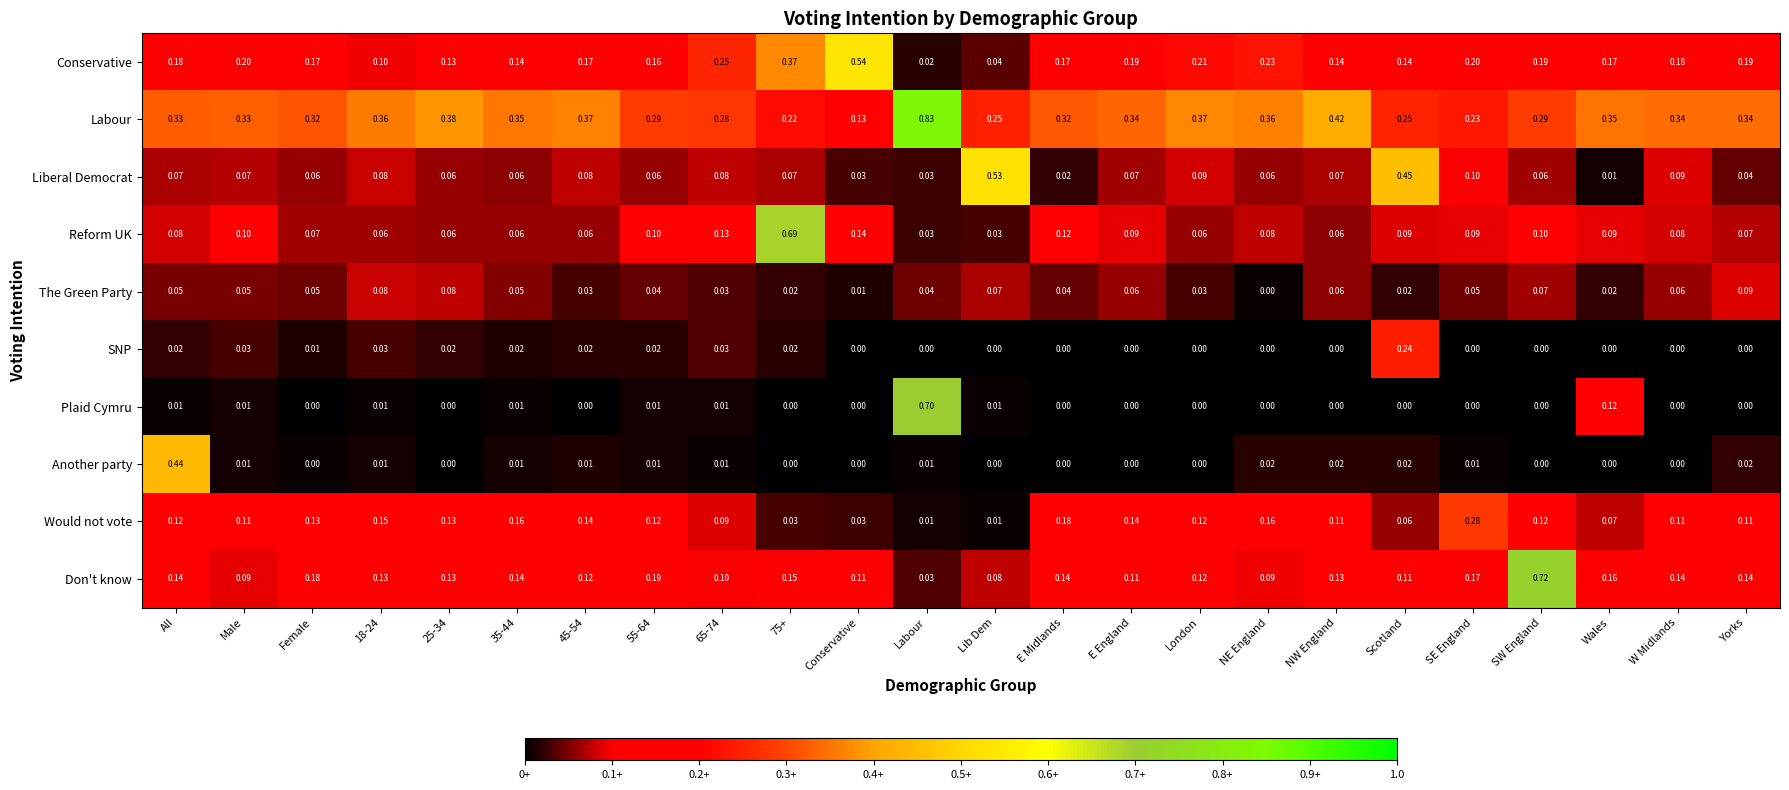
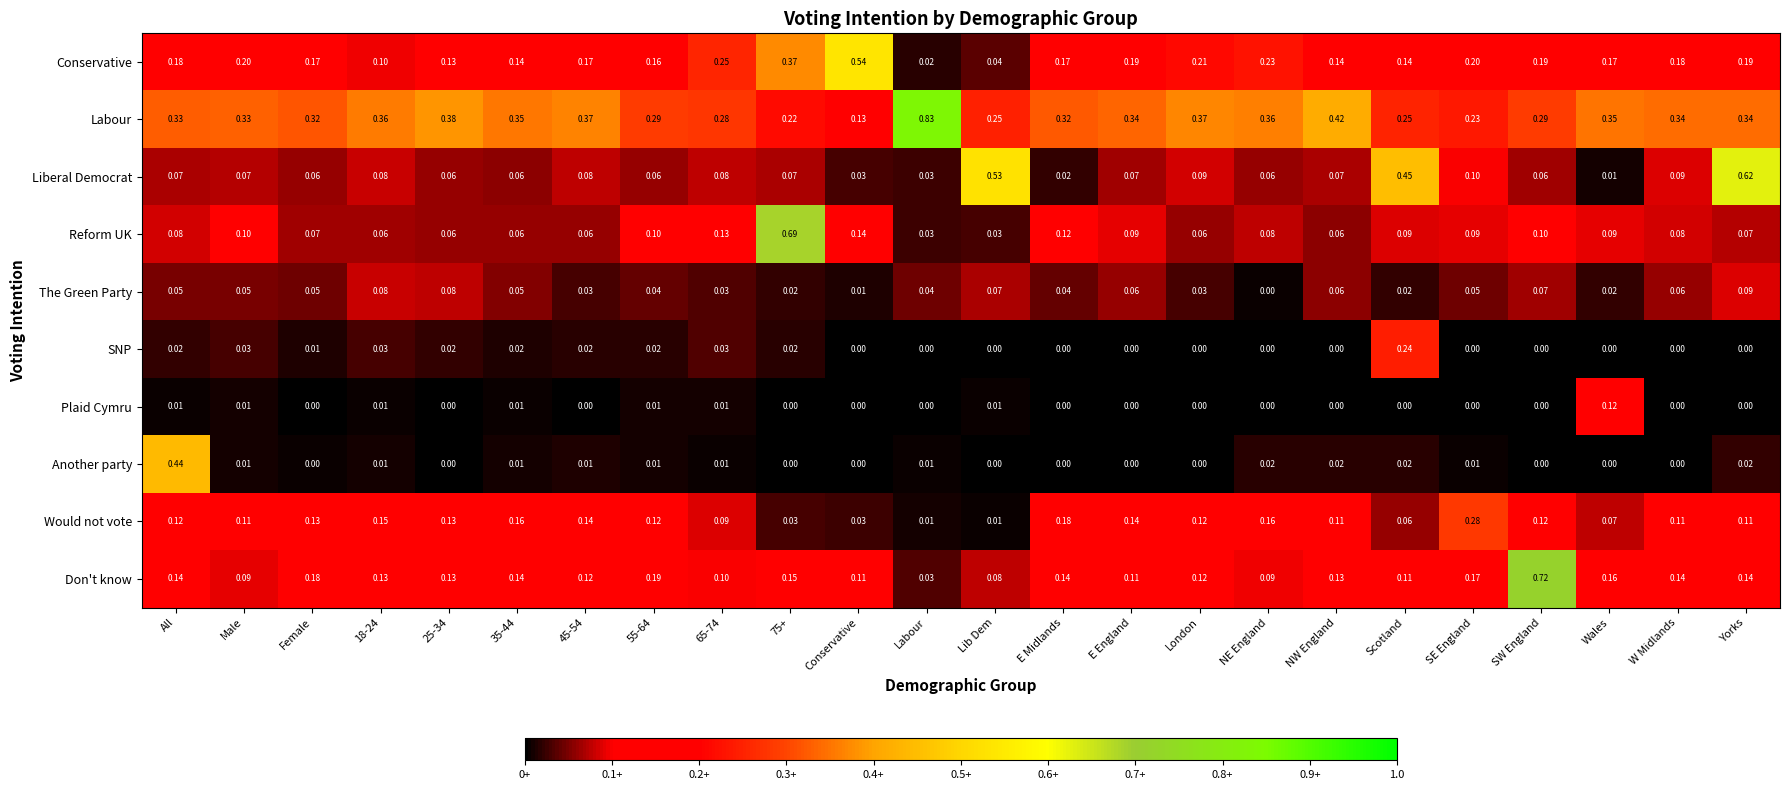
Liberal Democrat, Yorks: 0.04 -> 0.62
Plaid Cymru, Labour: 0.70 -> 0.00
